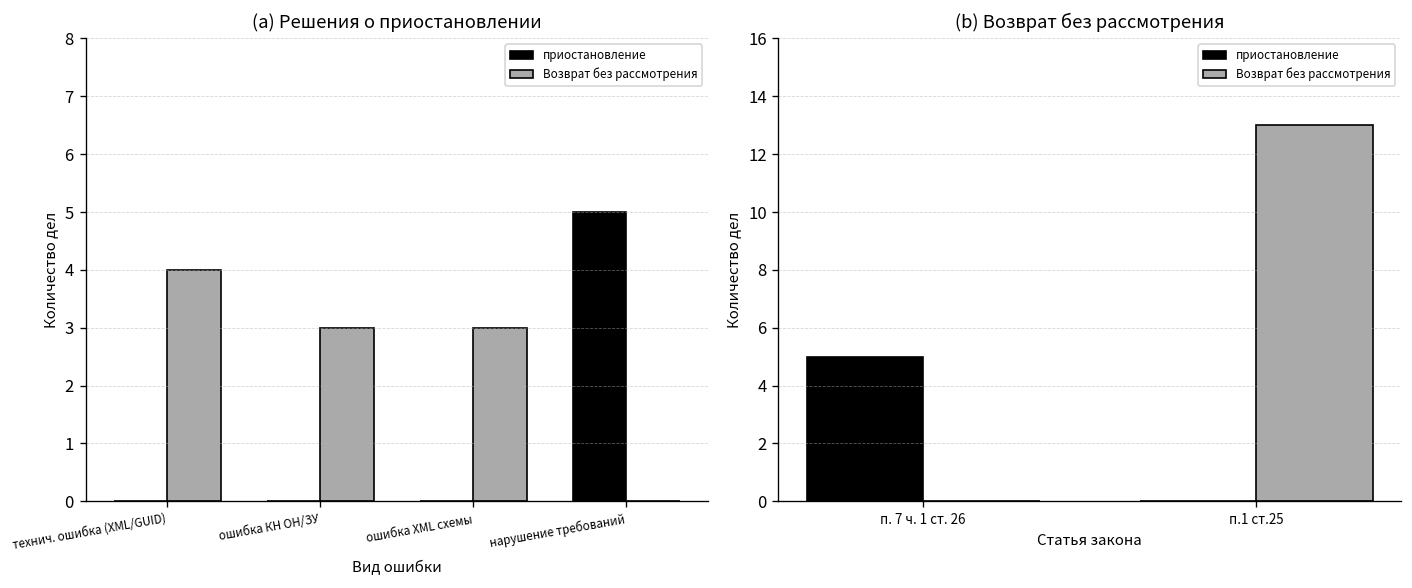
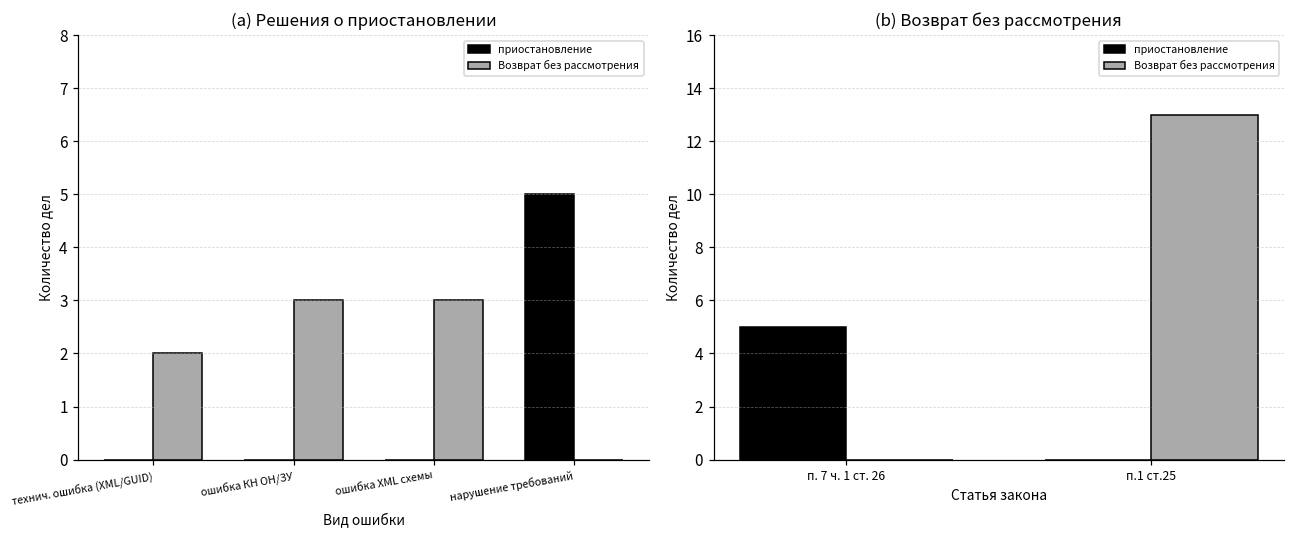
(a) Решения о приостановлении, Возврат без рассмотрения, технич. ошибка (XML/GUID): 4 -> 2
